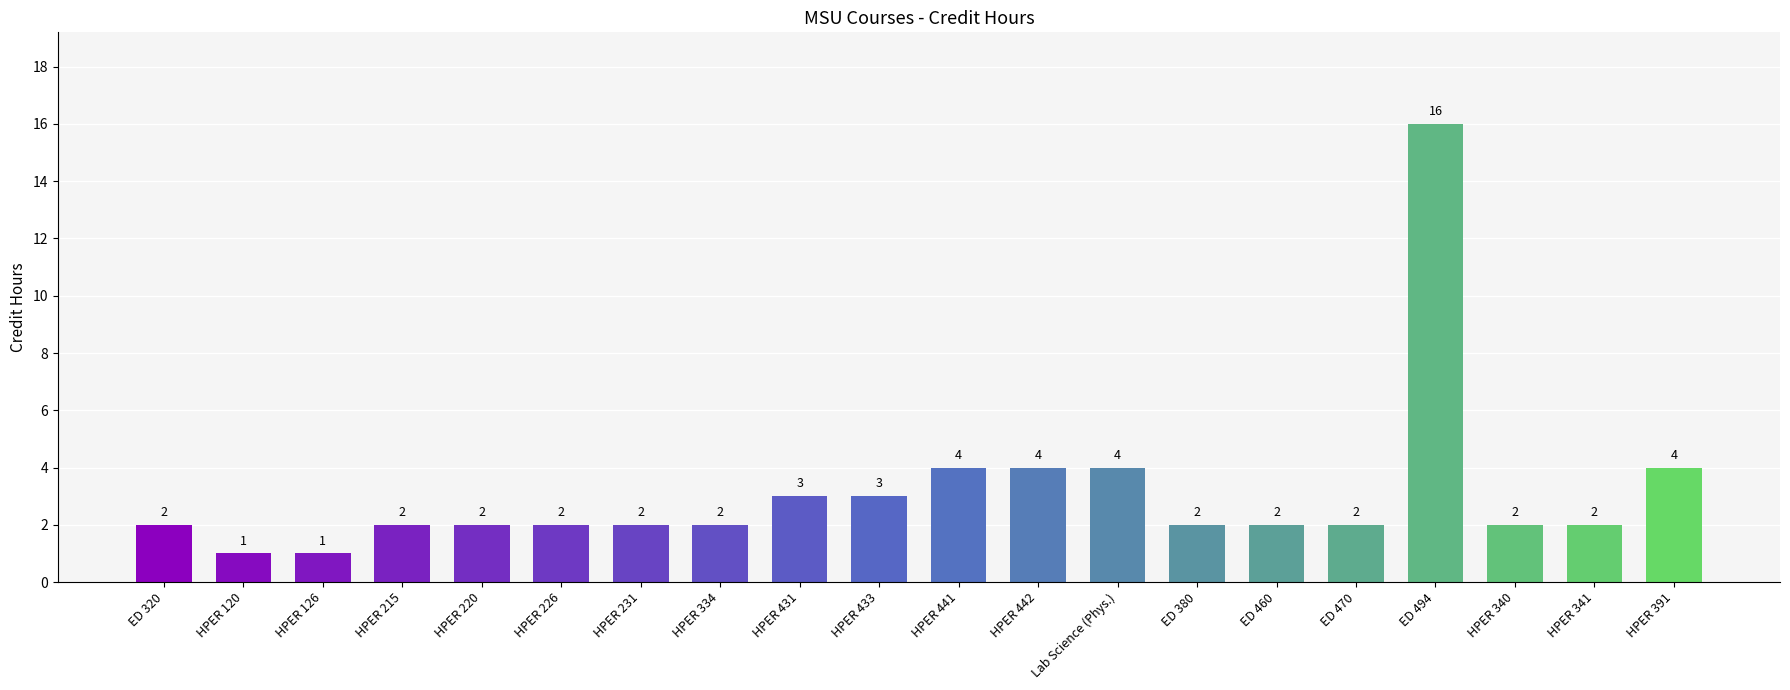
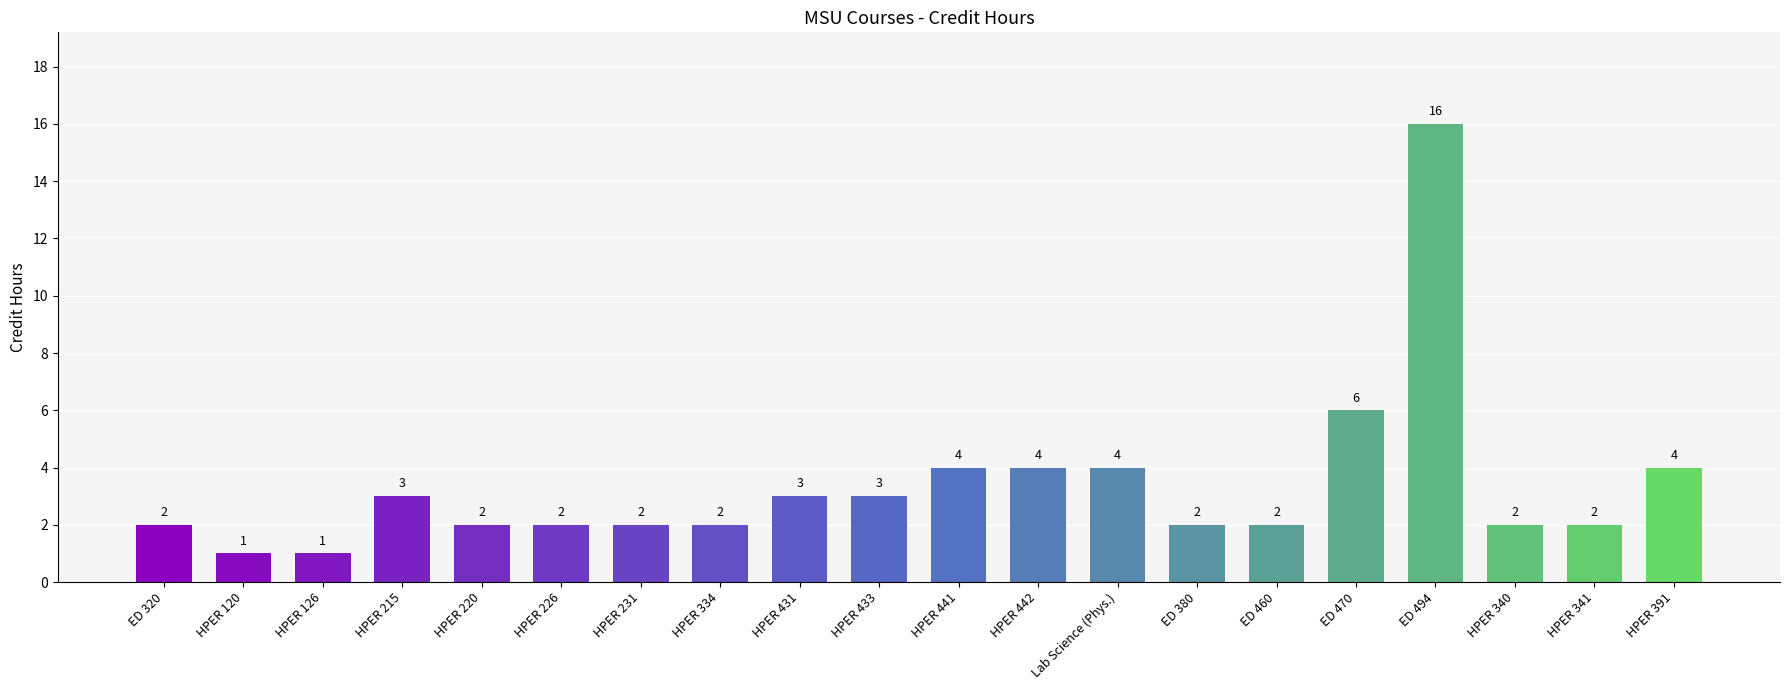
HPER 215: 2 -> 3
ED 470: 2 -> 6
